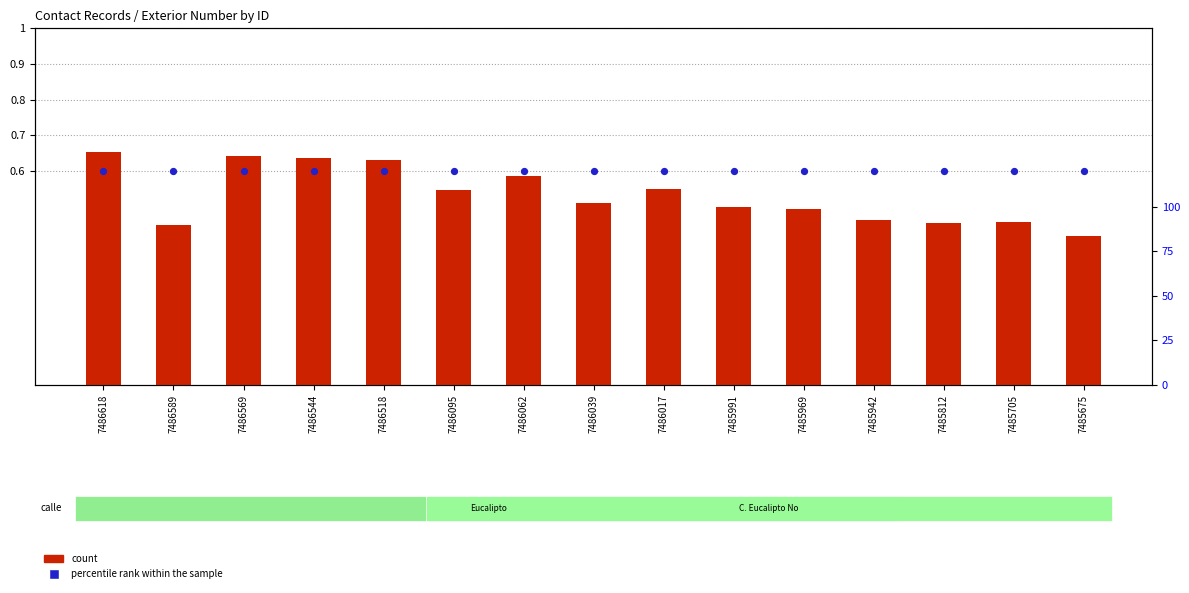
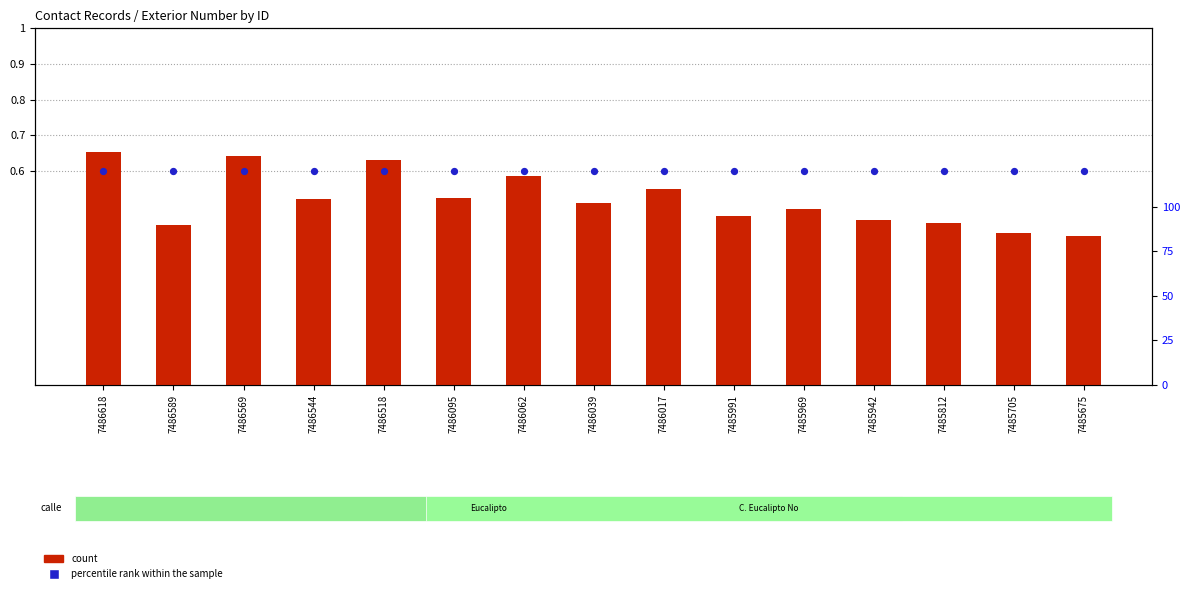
count, 7486544: 0.64 -> 0.52
count, 7486095: 0.55 -> 0.52
count, 7485991: 0.50 -> 0.47
count, 7485705: 0.46 -> 0.43
